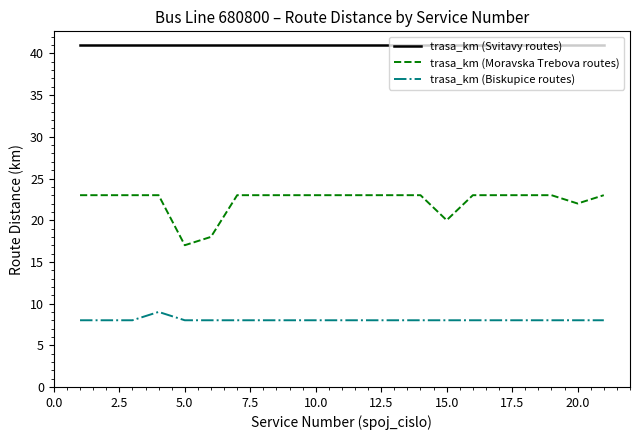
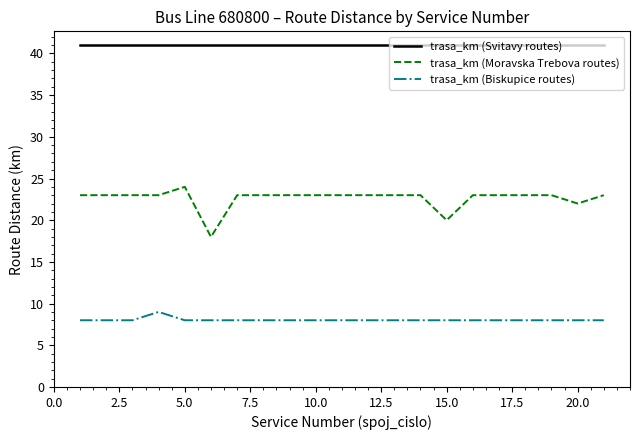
trasa_km (Moravska Trebova routes), 5.0: 17 -> 24
